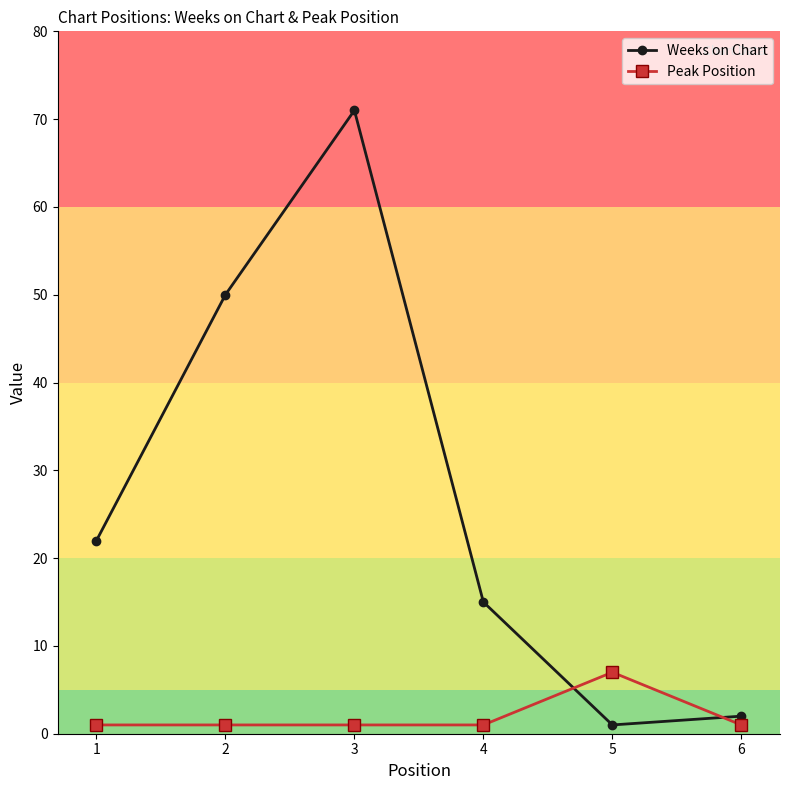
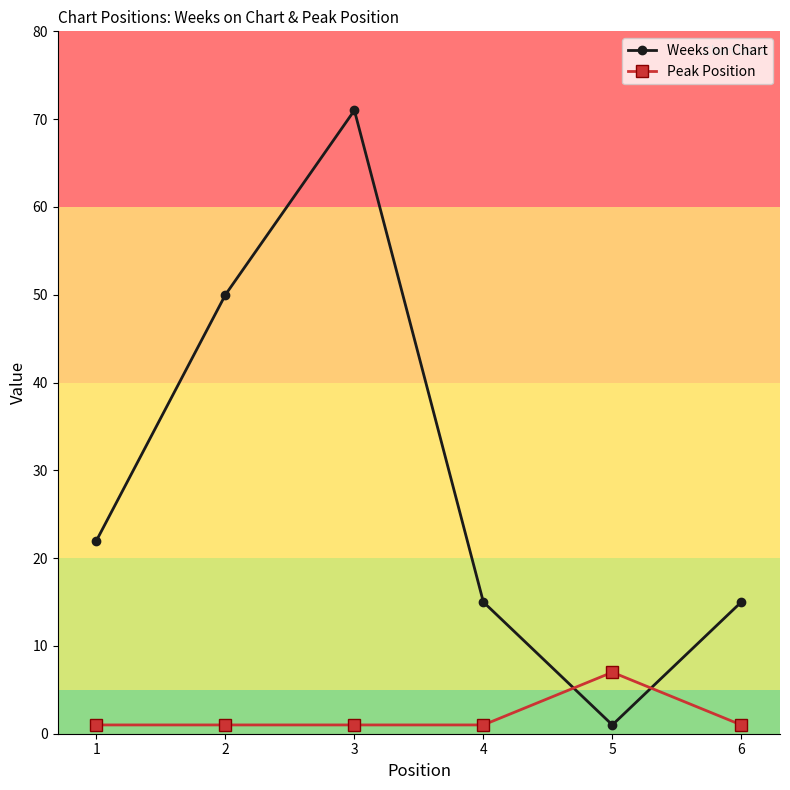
Weeks on Chart, 6: 2 -> 15
